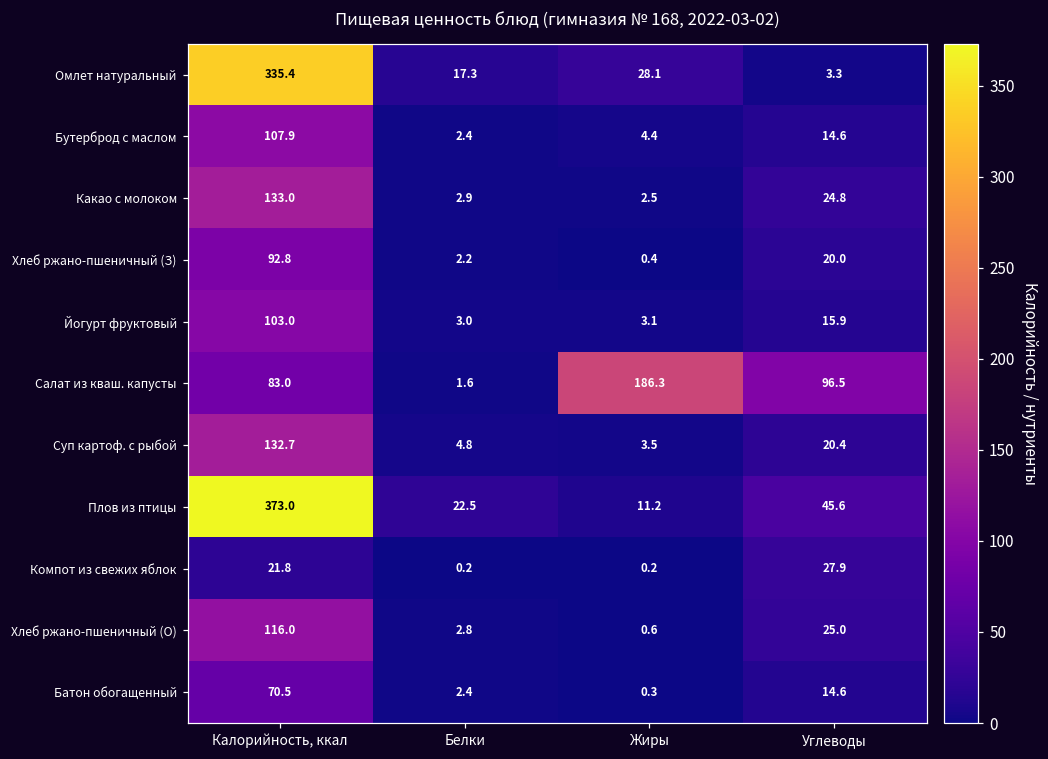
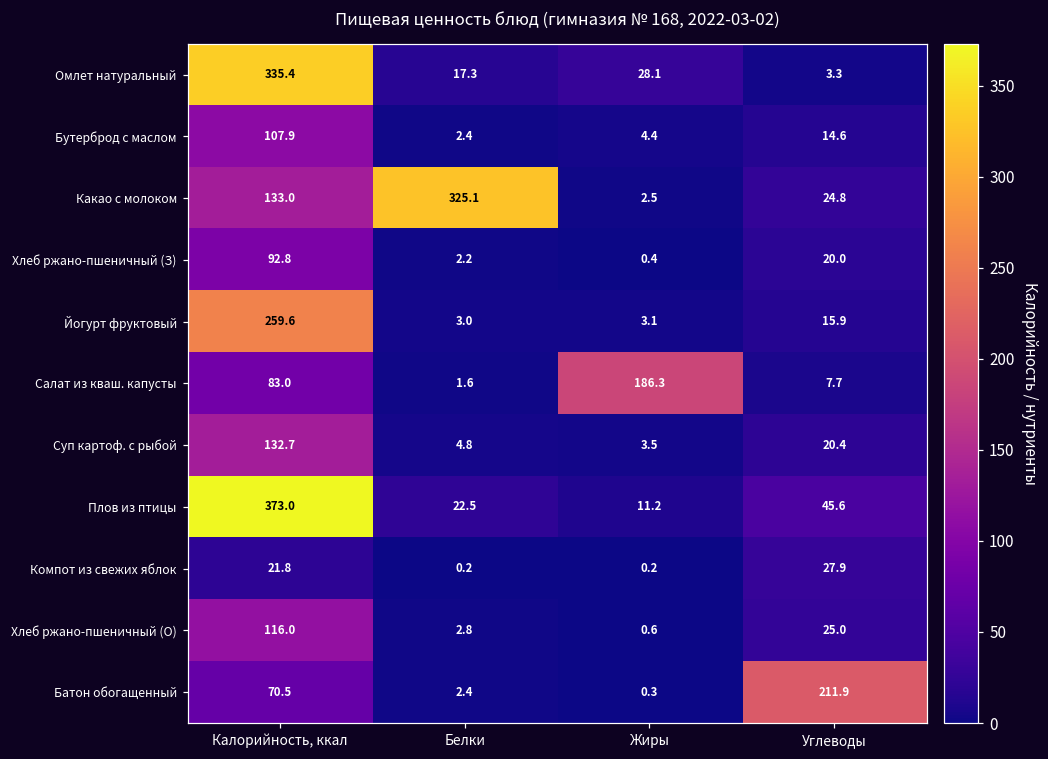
Какао с молоком, Белки: 2.9 -> 325.1
Йогурт фруктовый, Калорийность, ккал: 103.0 -> 259.6
Салат из кваш. капусты, Углеводы: 96.5 -> 7.7
Батон обогащенный, Углеводы: 14.6 -> 211.9
